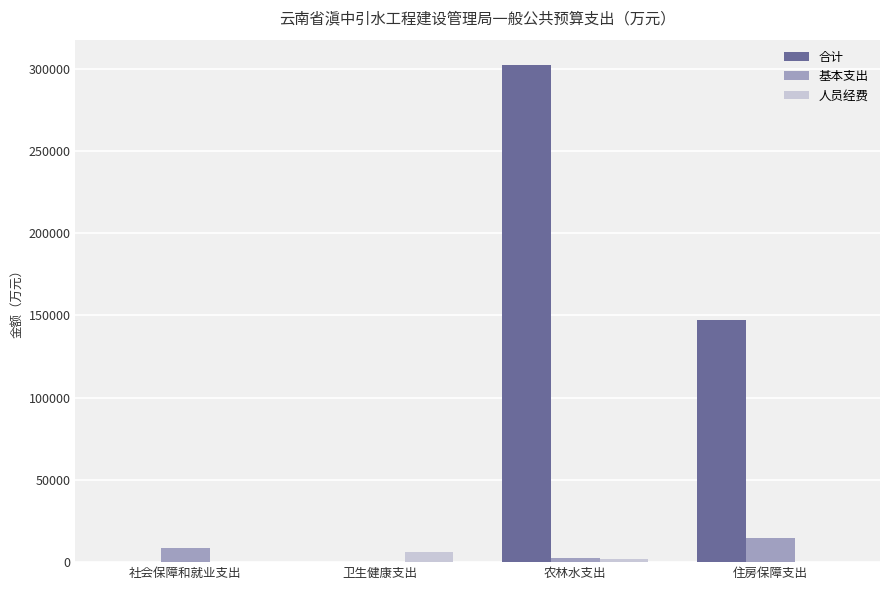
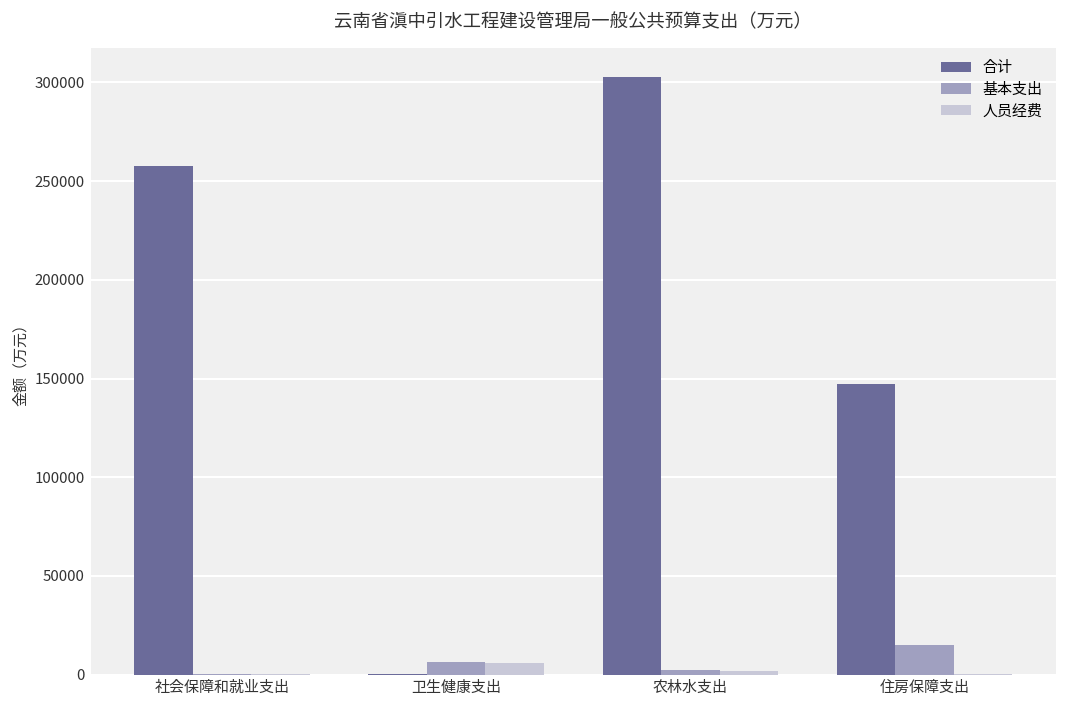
合计, 社会保障和就业支出: 0 -> 258000
基本支出, 社会保障和就业支出: 8000 -> 0
基本支出, 卫生健康支出: 0 -> 6000
